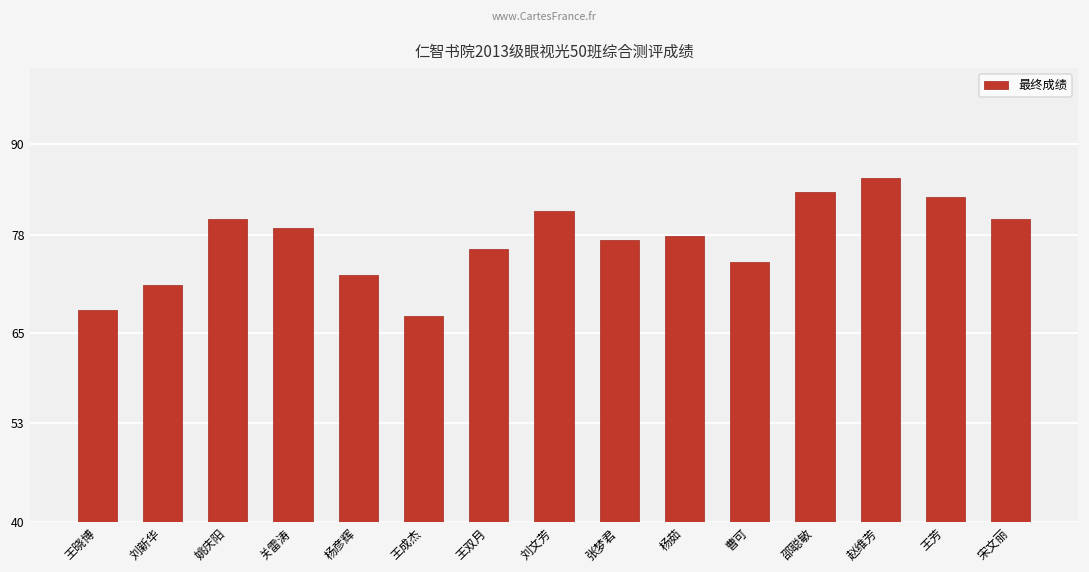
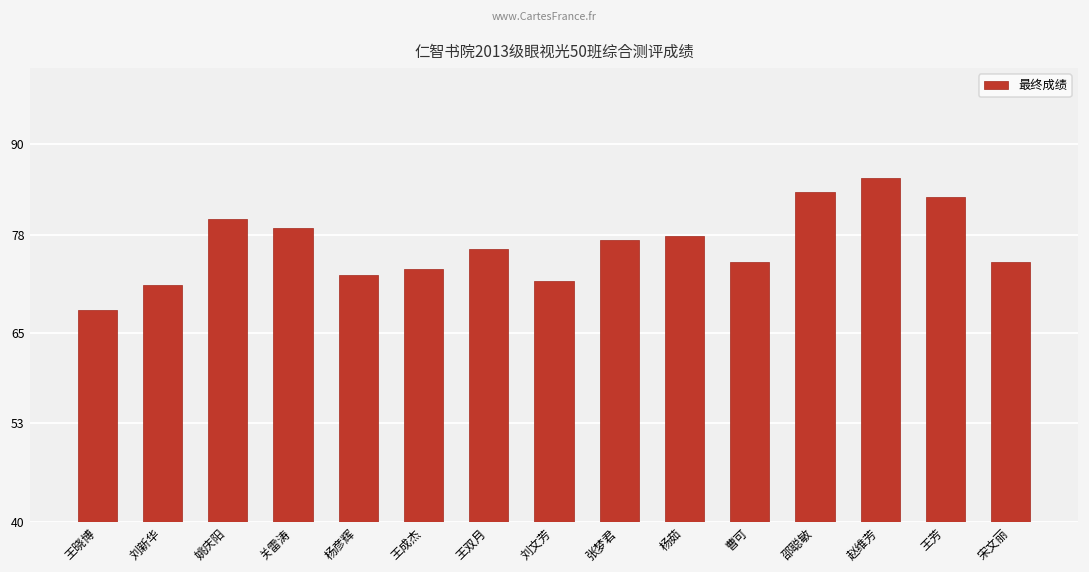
王成杰: 67 -> 73
刘文芳: 81 -> 72
宋文丽: 80 -> 74
